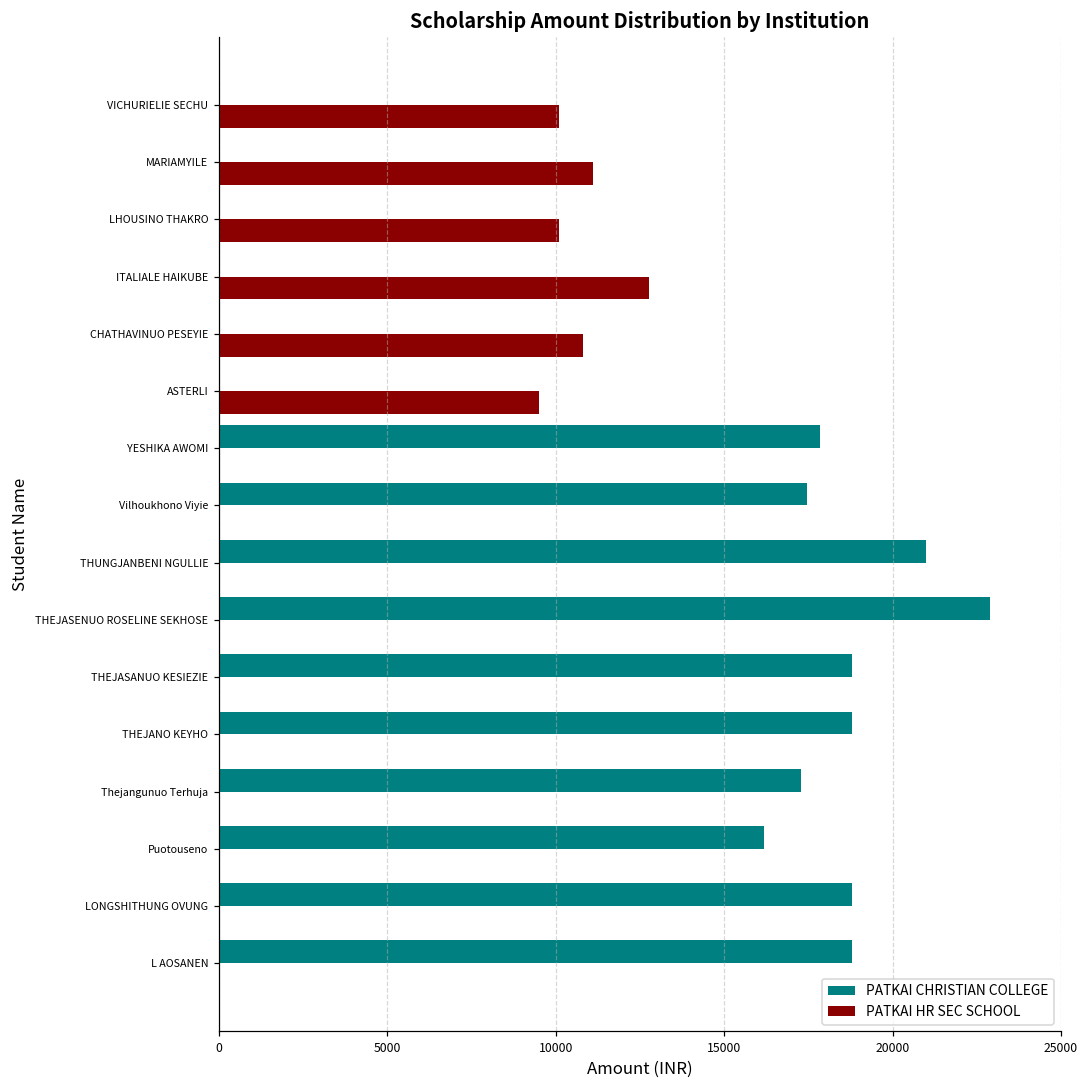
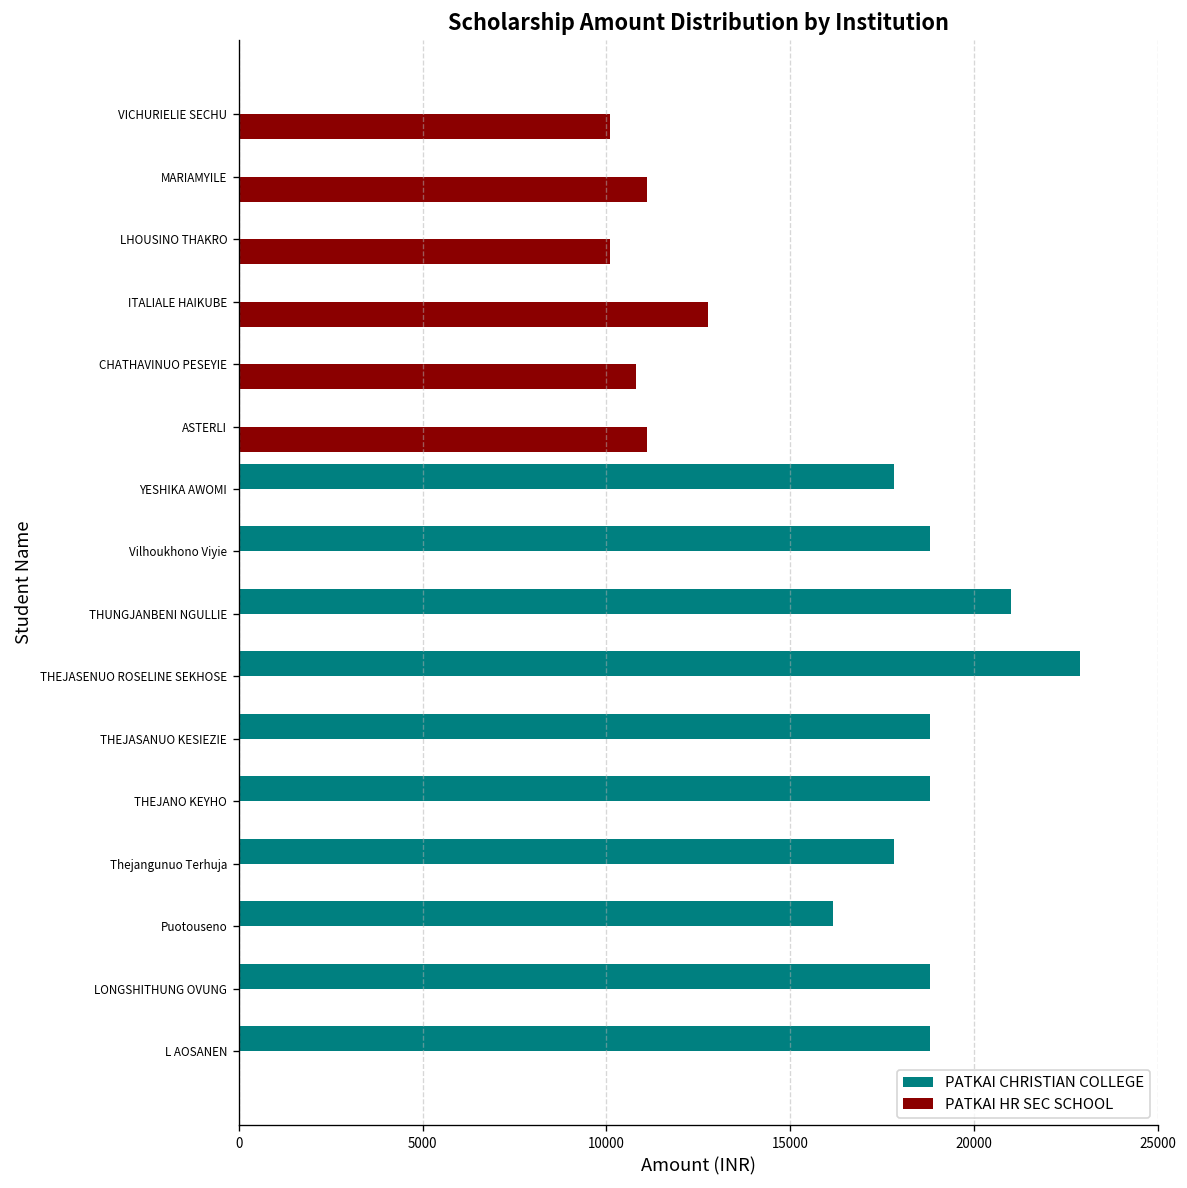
PATKAI HR SEC SCHOOL, ASTERLI: 9500 -> 11100
PATKAI CHRISTIAN COLLEGE, Vilhoukhono Viyie: 17500 -> 18800
PATKAI CHRISTIAN COLLEGE, Thejangunuo Terhuja: 17300 -> 17800
